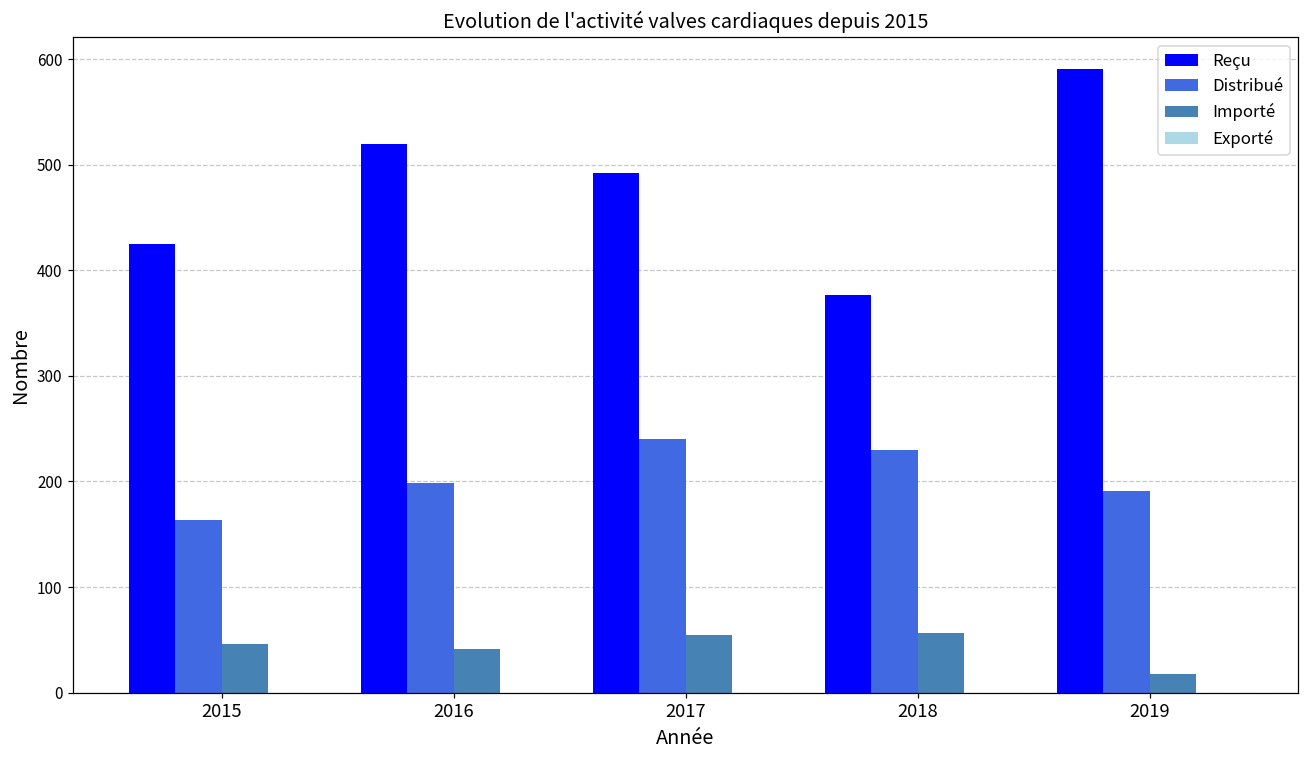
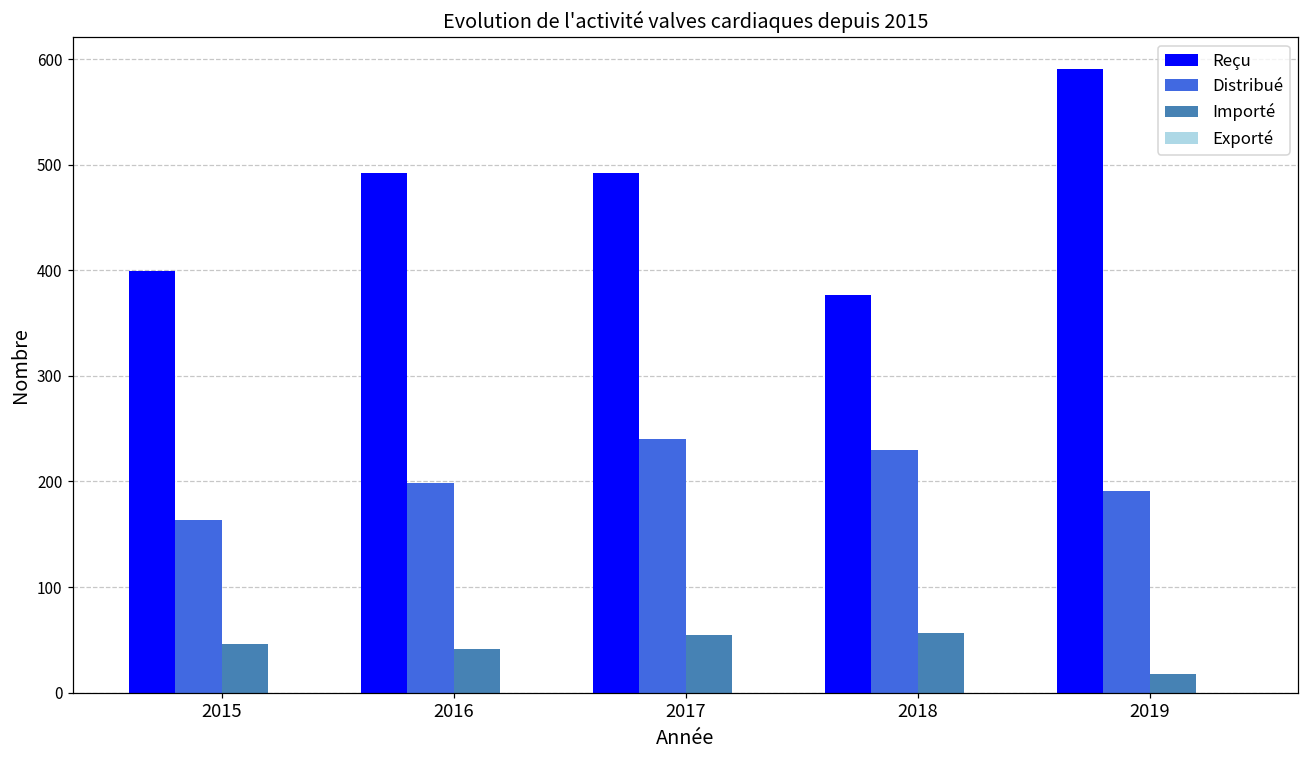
Reçu, 2015: 430 -> 400
Reçu, 2016: 520 -> 490
